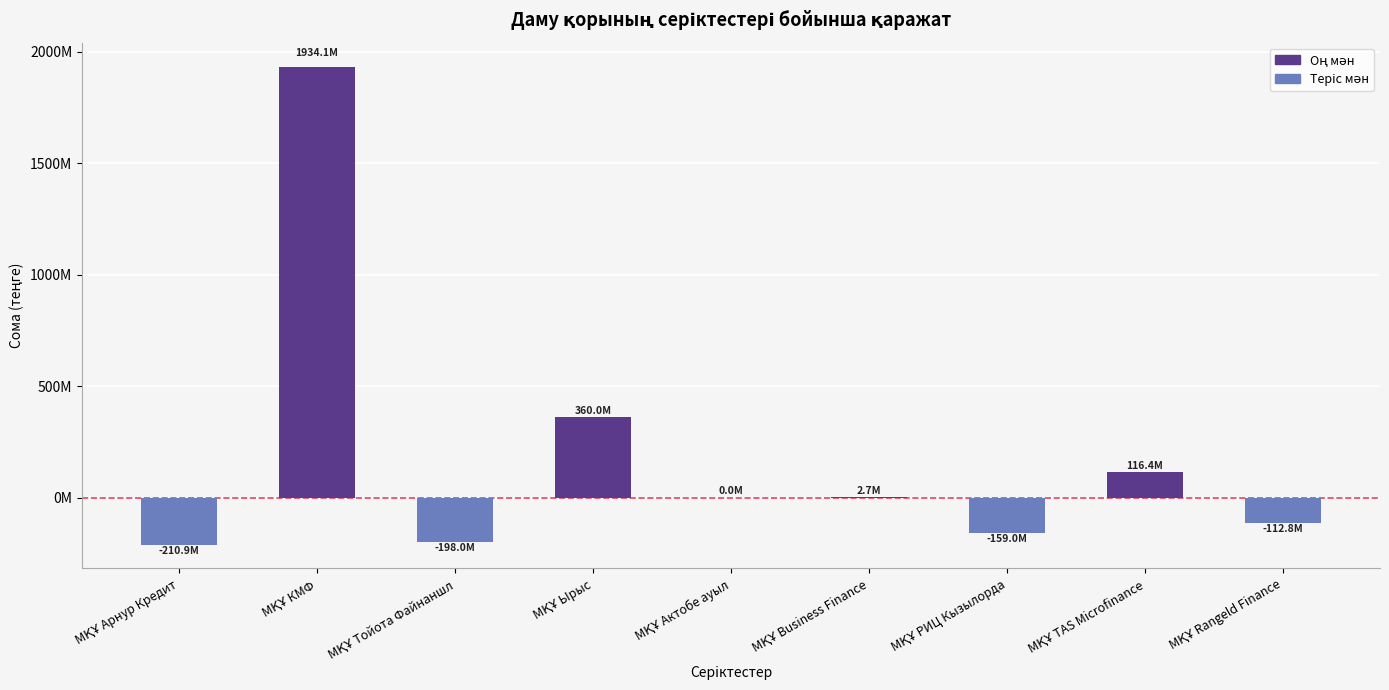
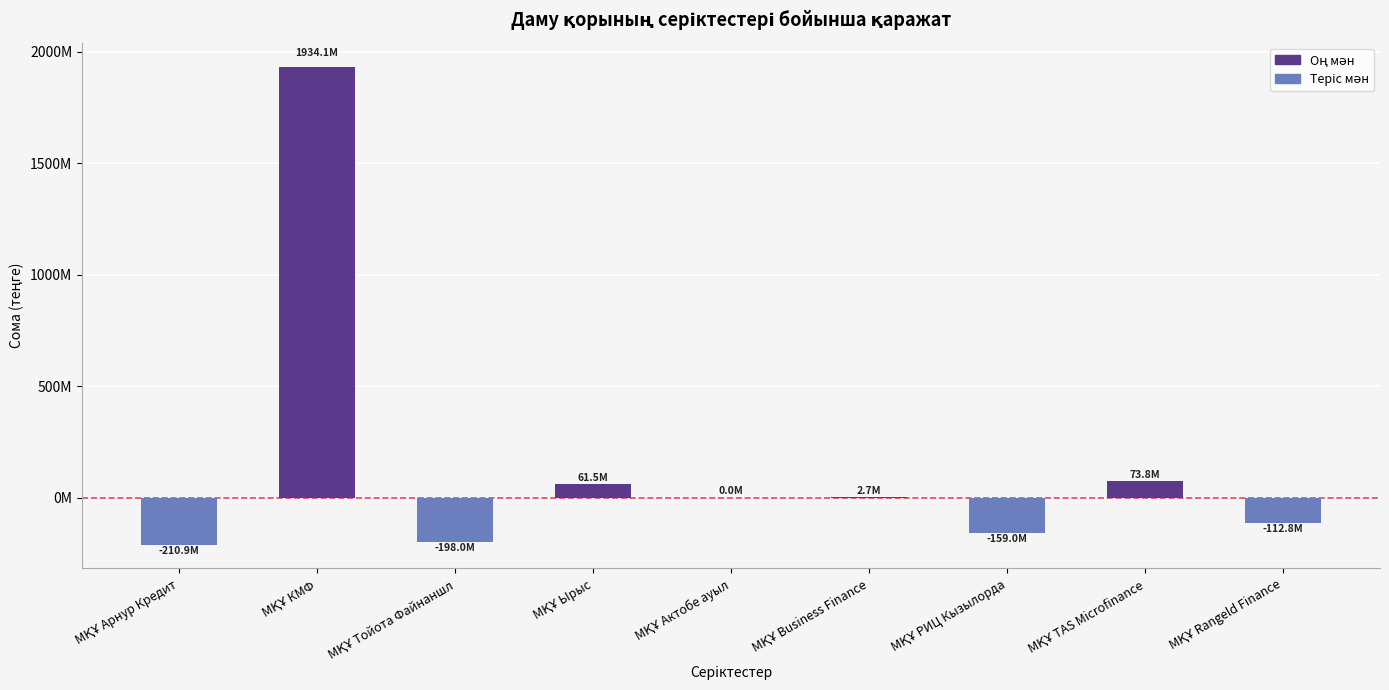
МҚҰ Ырыс: 360.0M -> 61.5M
МҚҰ TAS Microfinance: 116.4M -> 73.8M
